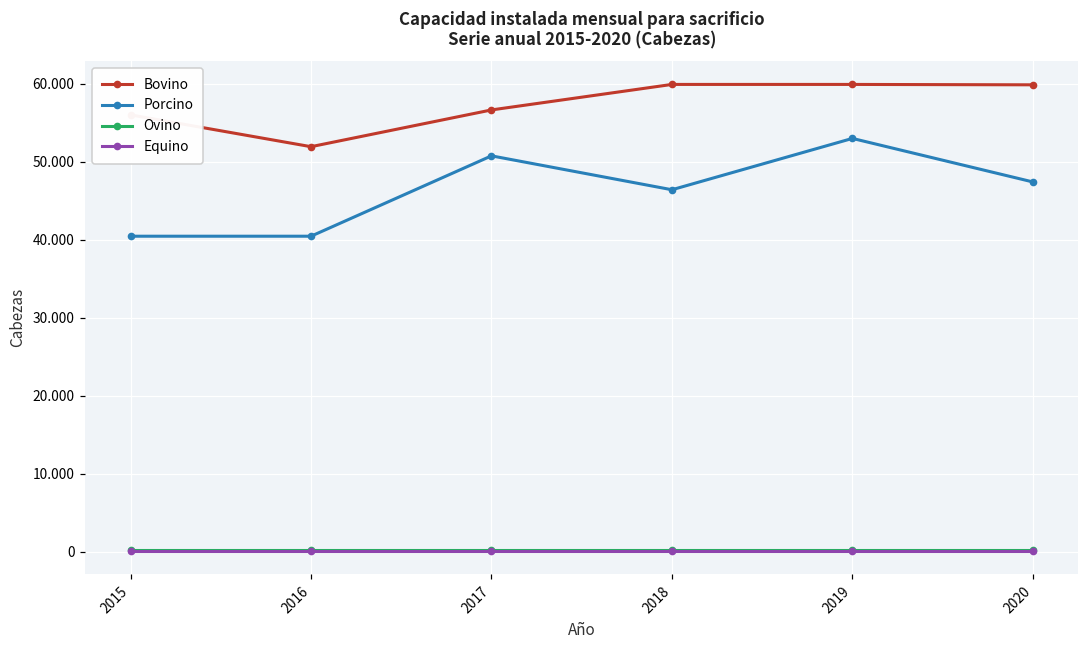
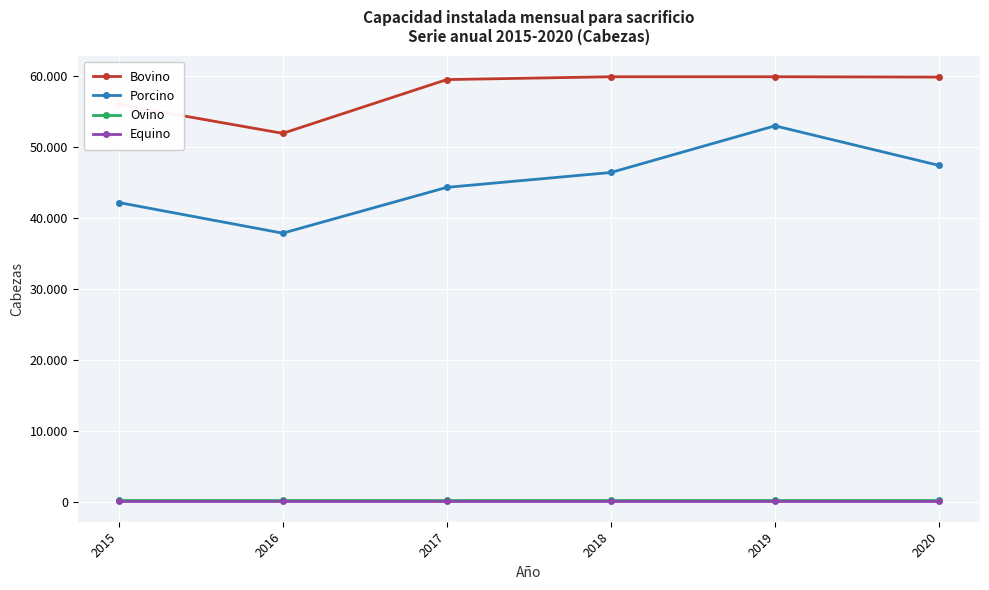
Porcino, 2015: 40 -> 42
Porcino, 2016: 40 -> 38
Bovino, 2017: 57 -> 59
Porcino, 2017: 51 -> 44
